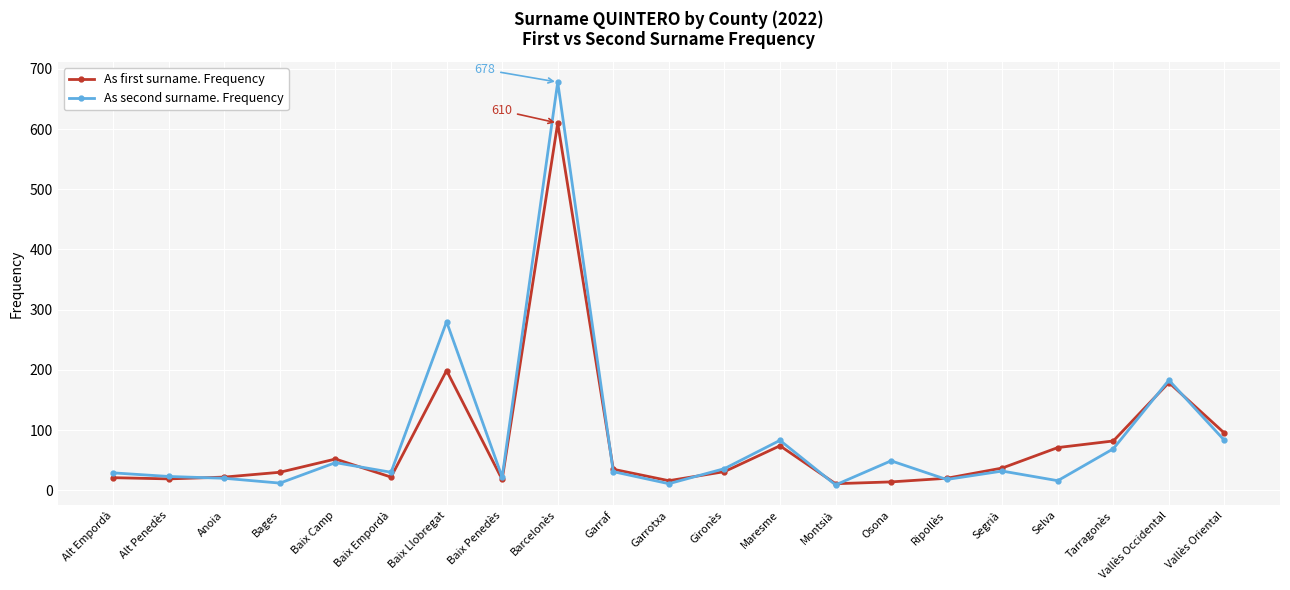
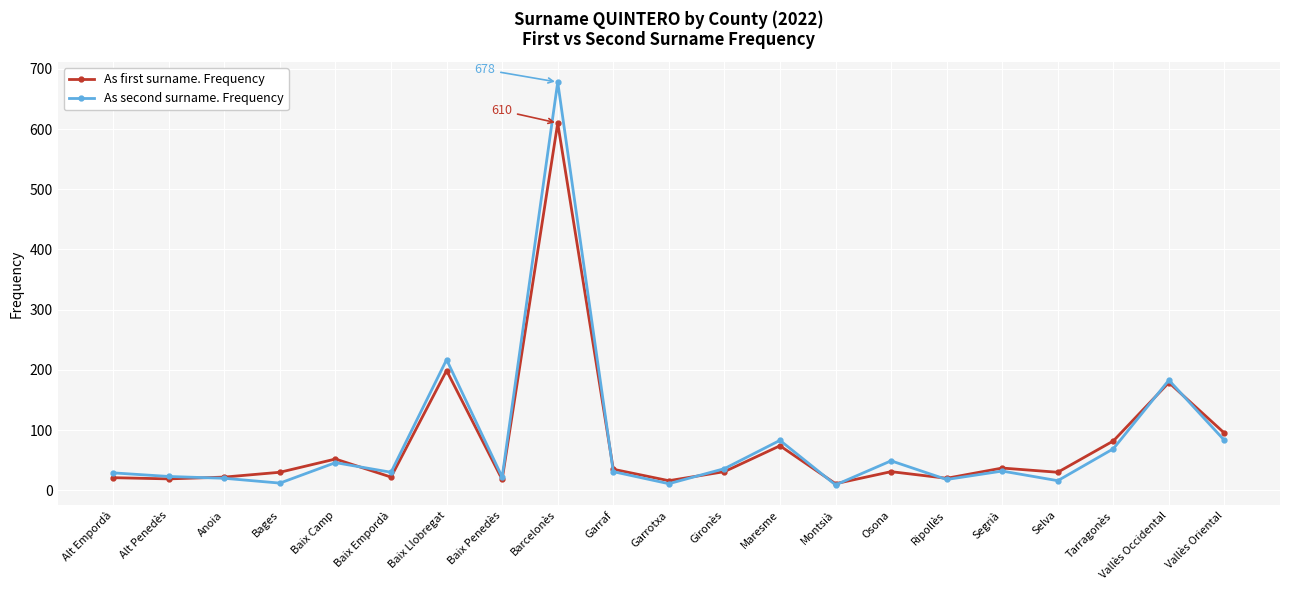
As second surname. Frequency, Baix Llobregat: 280 -> 220
As first surname. Frequency, Osona: 10 -> 30
As first surname. Frequency, Selva: 70 -> 30
